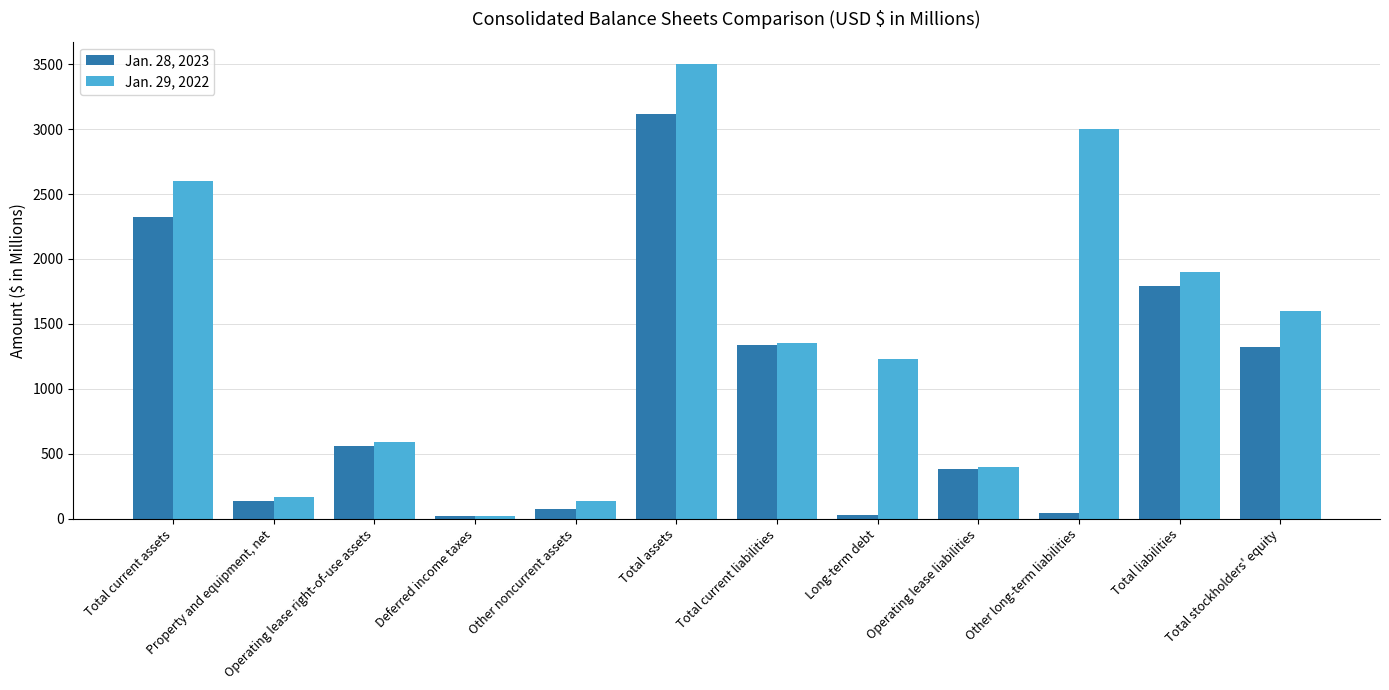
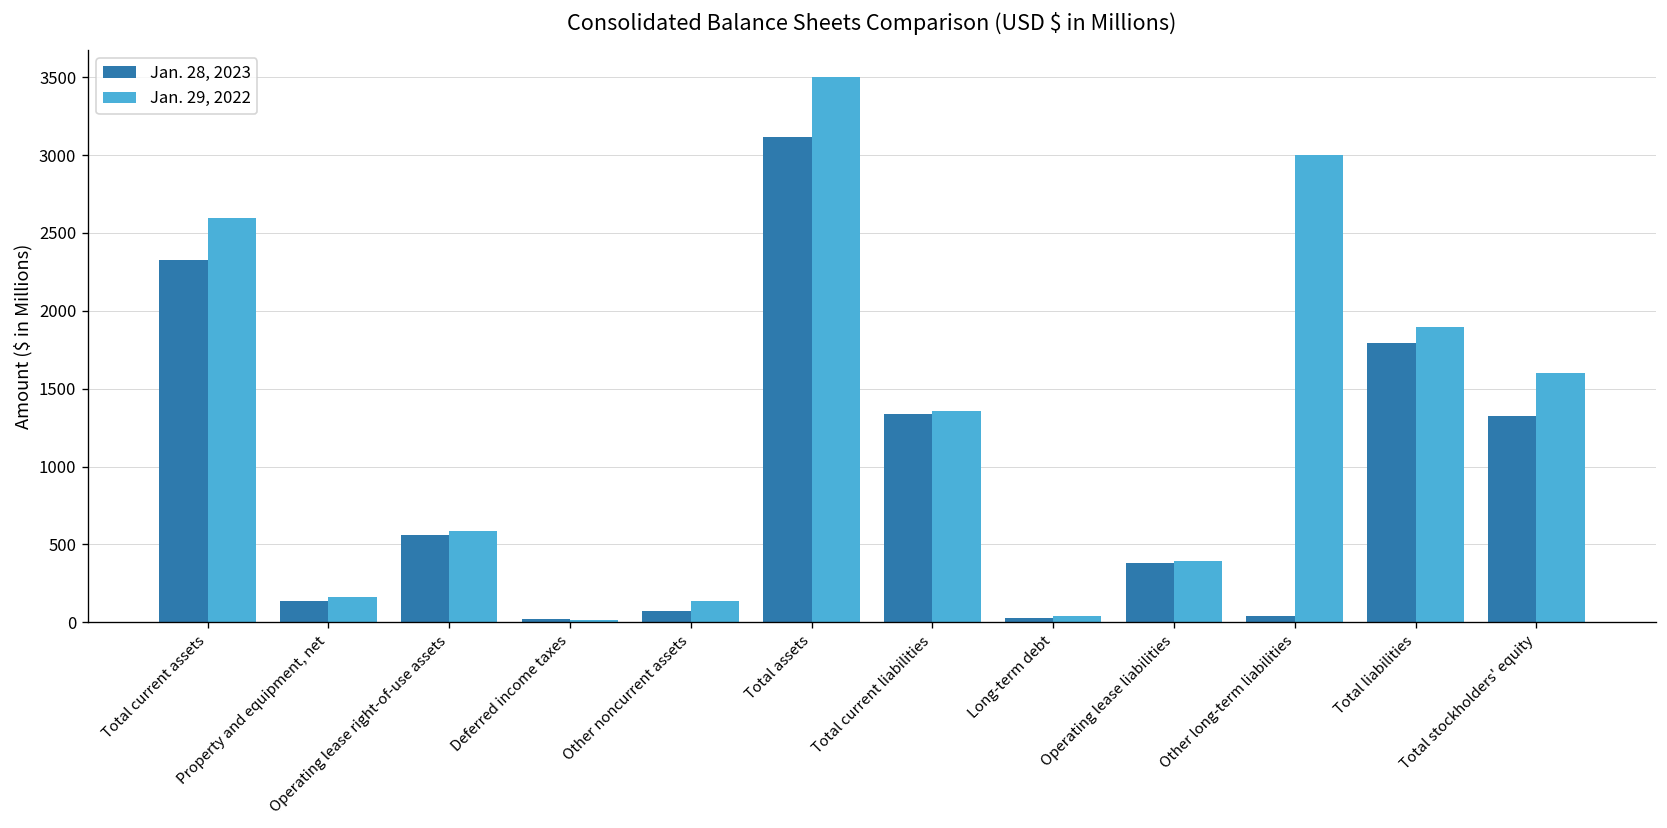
Jan. 29, 2022, Long-term debt: 1230 -> 40
